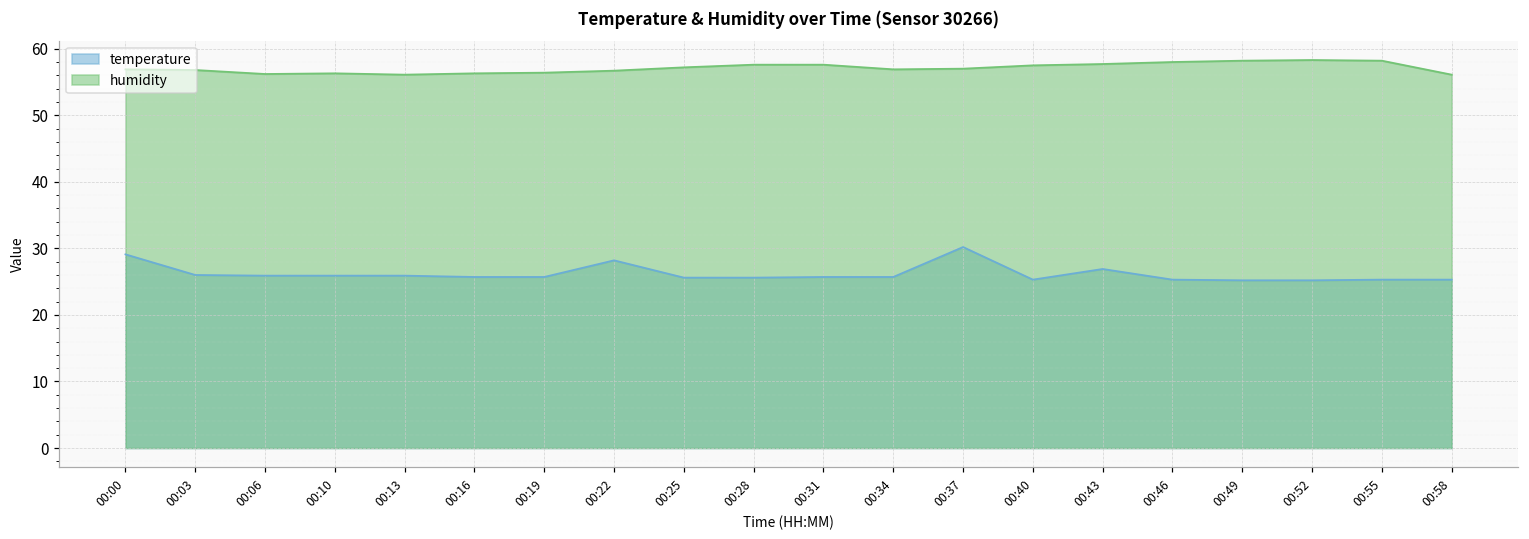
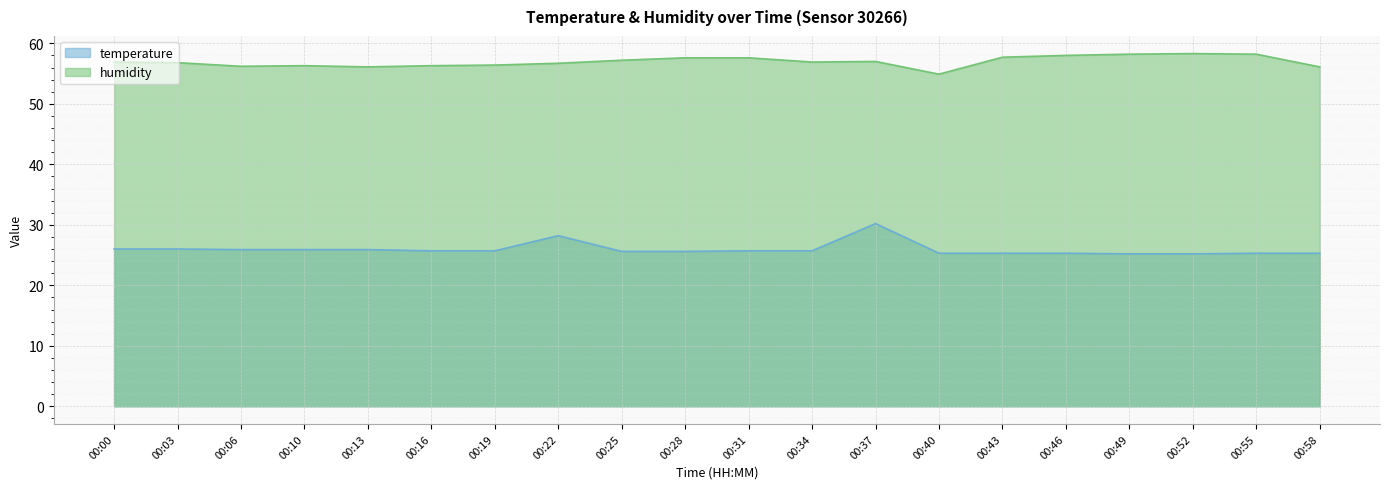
temperature, 00:00: 29 -> 26
humidity, 00:40: 58 -> 55
temperature, 00:43: 27 -> 25
